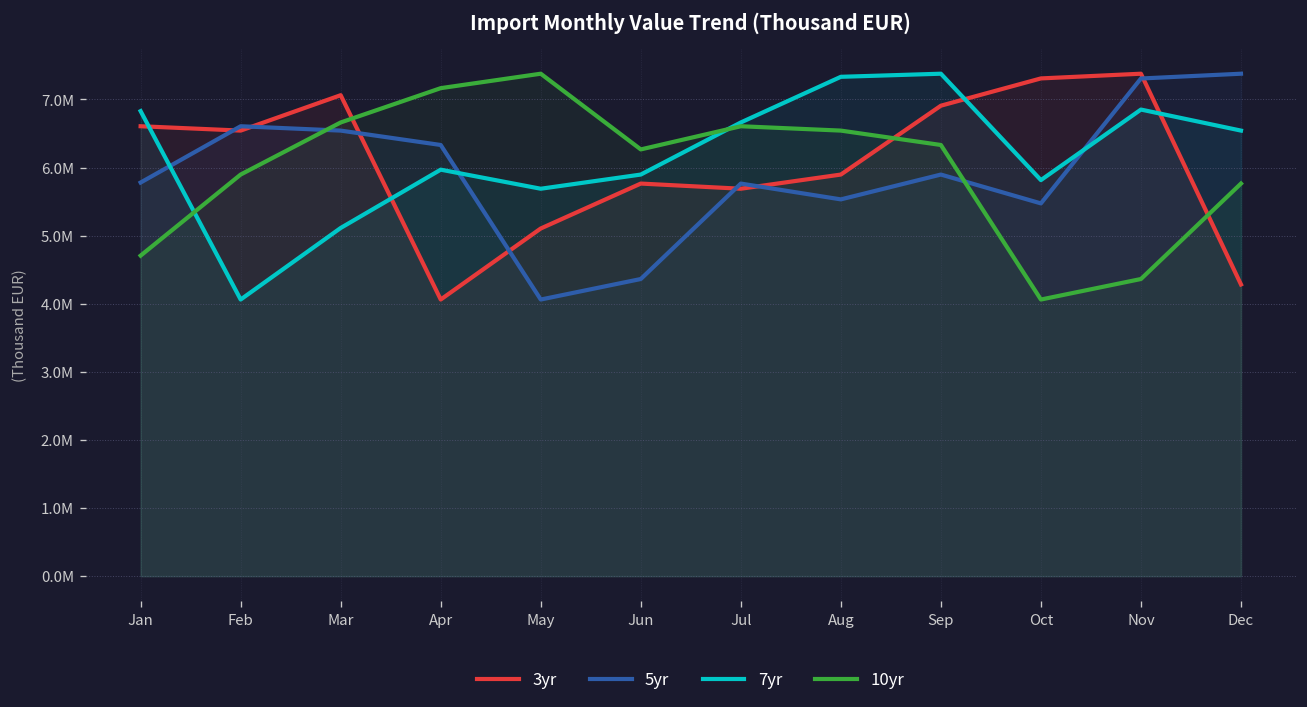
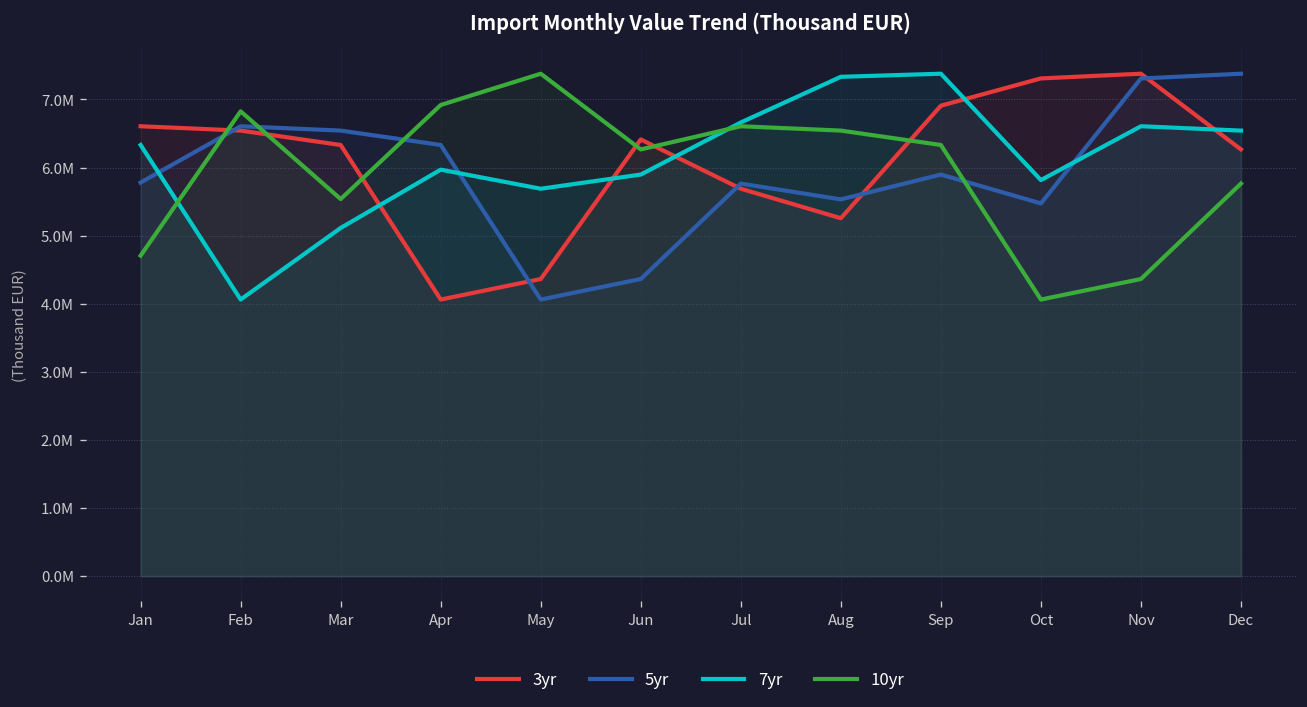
7yr, Jan: 6800000 -> 6300000
10yr, Feb: 5900000 -> 6800000
3yr, Mar: 7100000 -> 6300000
10yr, Mar: 6700000 -> 5500000
10yr, Apr: 7200000 -> 6900000
3yr, May: 5100000 -> 4400000
3yr, Jun: 5800000 -> 6400000
3yr, Aug: 5900000 -> 5300000
7yr, Nov: 6900000 -> 6600000
3yr, Dec: 4300000 -> 6300000
